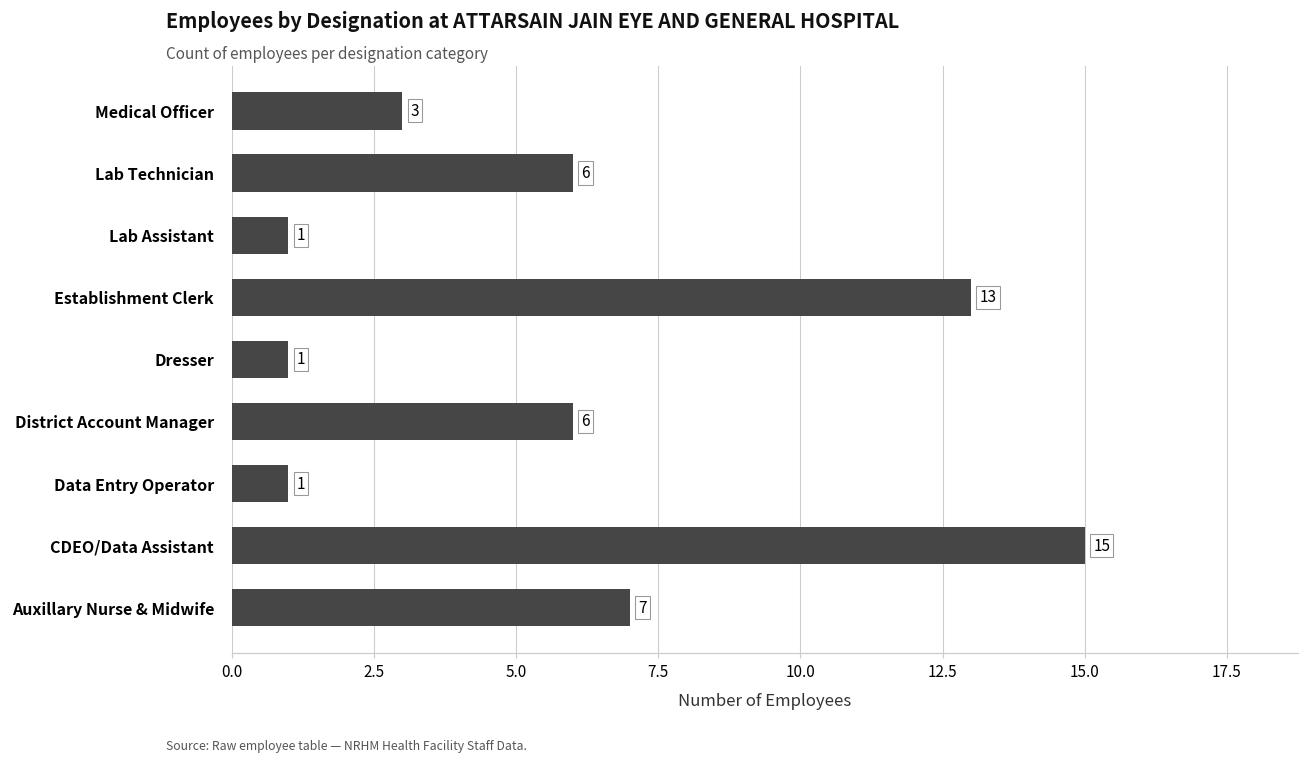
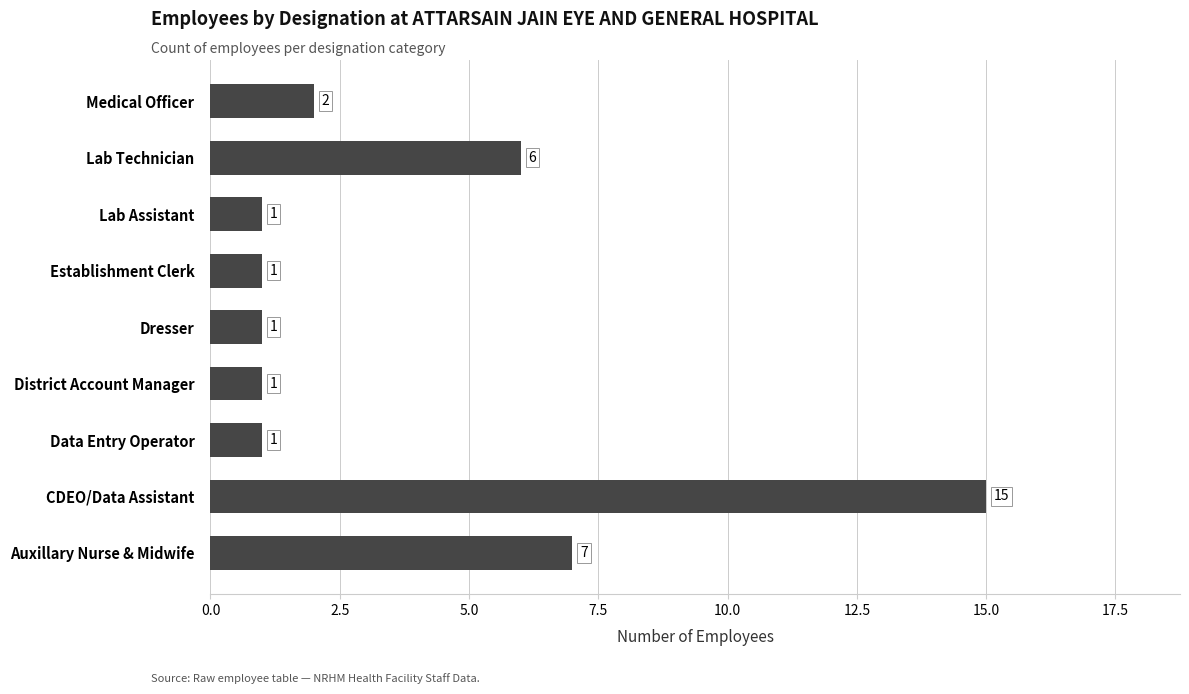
Medical Officer: 3 -> 2
Establishment Clerk: 13 -> 1
District Account Manager: 6 -> 1
